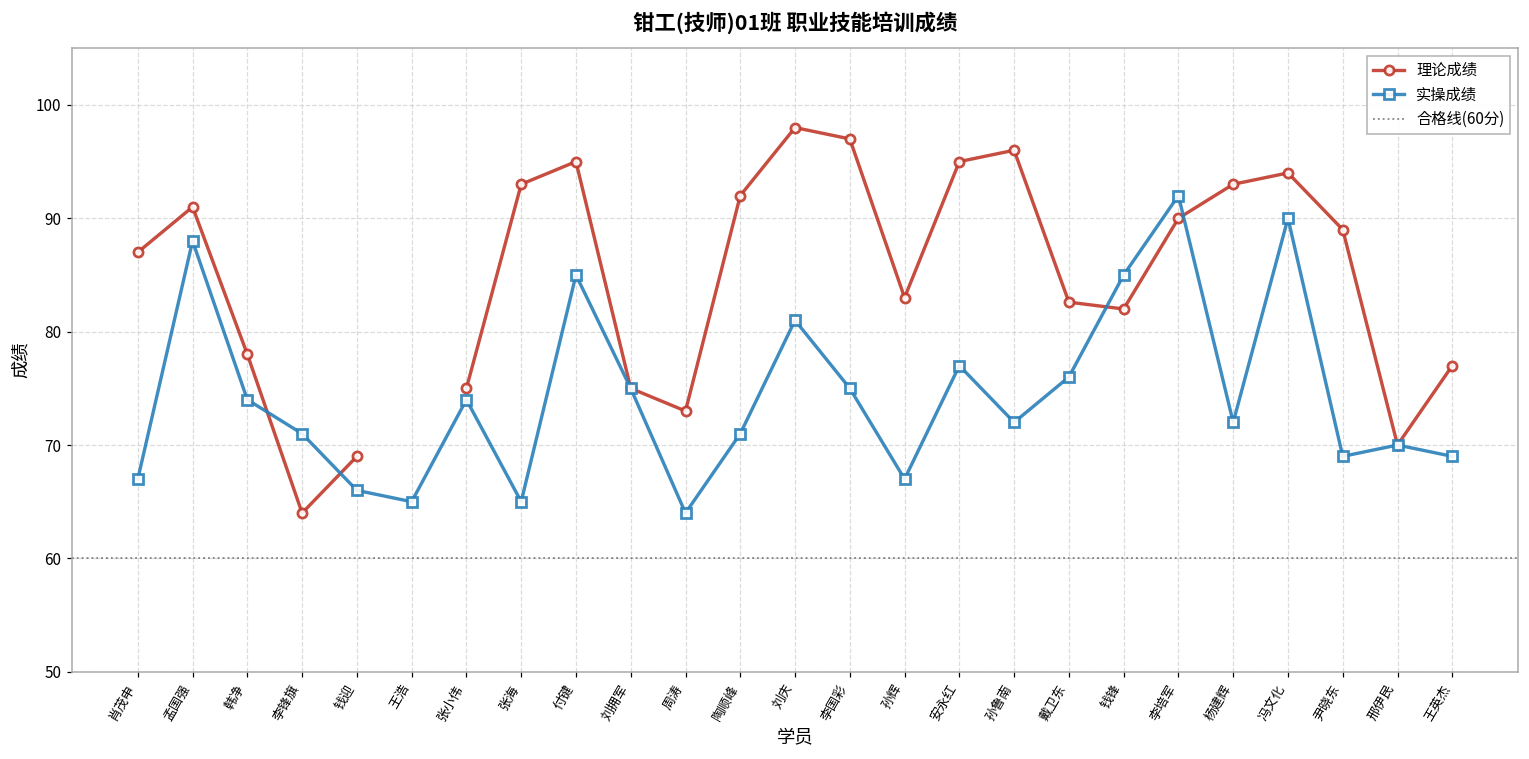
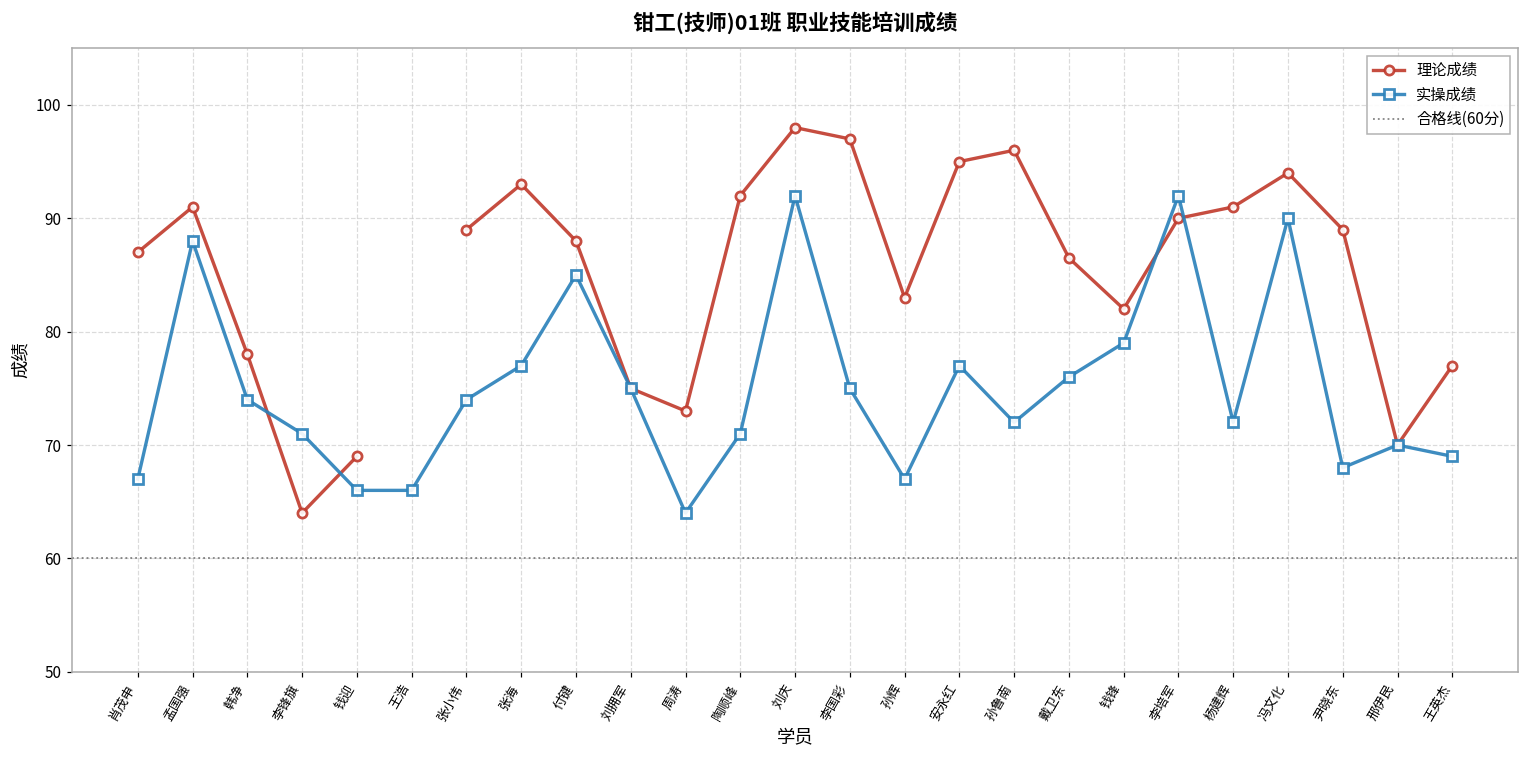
实操成绩, 王浩: 65 -> 66
理论成绩, 张小伟: 75 -> 89
实操成绩, 张海: 65 -> 77
理论成绩, 付键: 95 -> 88
实操成绩, 刘庆: 81 -> 92
理论成绩, 戴卫东: 82.6 -> 86.5
实操成绩, 钱锋: 85 -> 79
理论成绩, 杨建辉: 93 -> 91
实操成绩, 尹晓东: 69 -> 68
